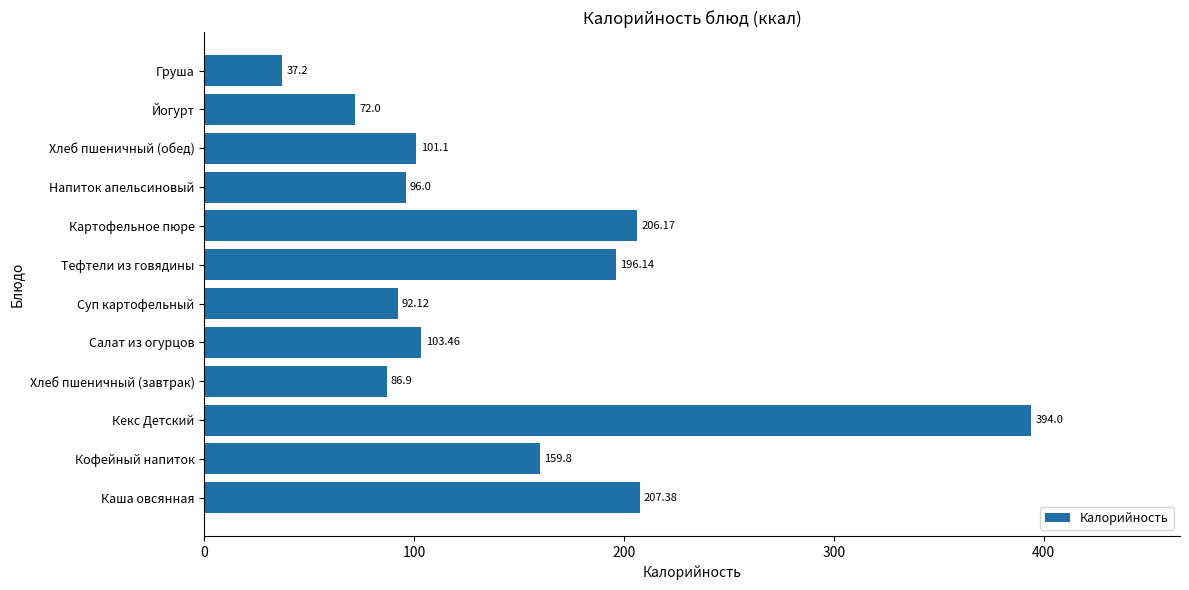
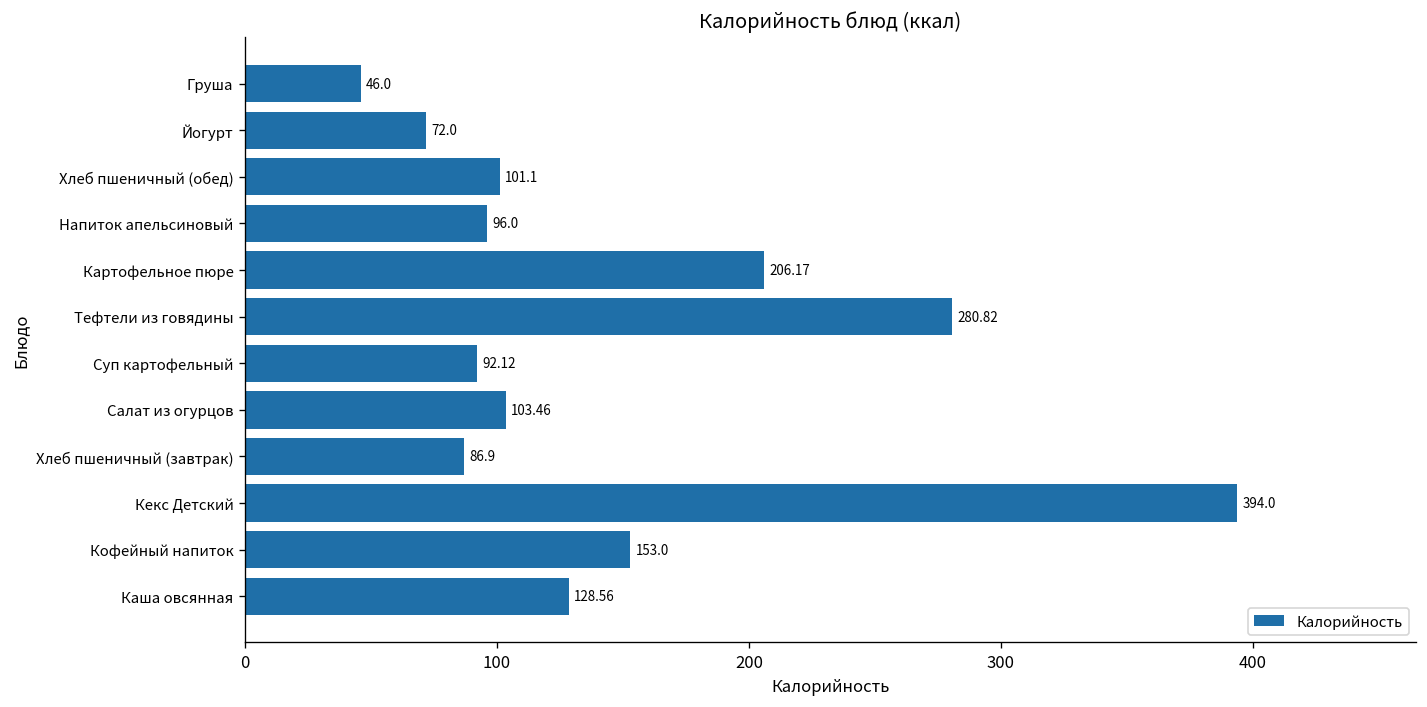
Груша: 37.2 -> 46.0
Тефтели из говядины: 196.14 -> 280.82
Кофейный напиток: 159.8 -> 153.0
Каша овсянная: 207.38 -> 128.56
